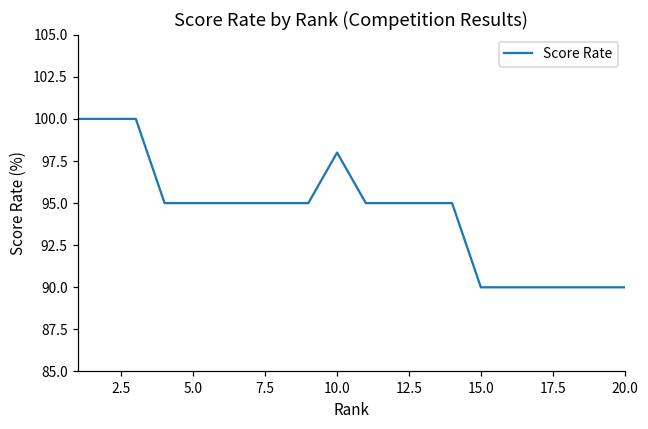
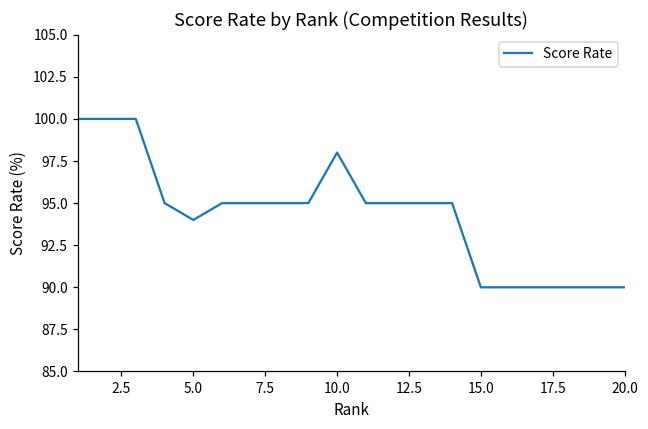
5.0: 95 -> 94
